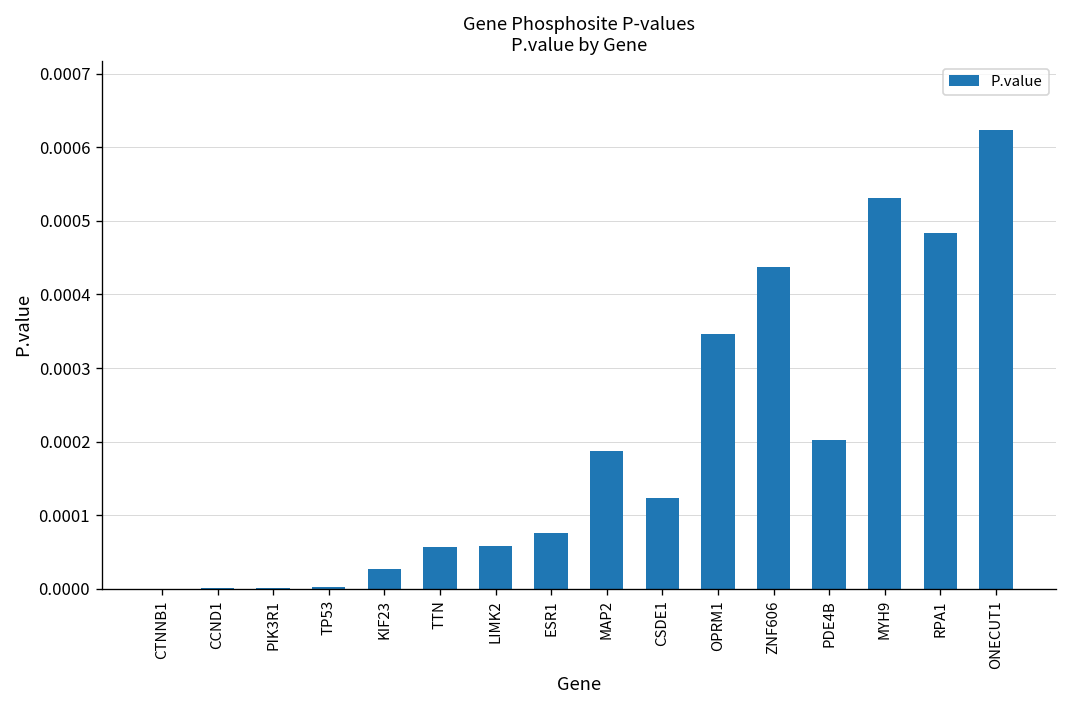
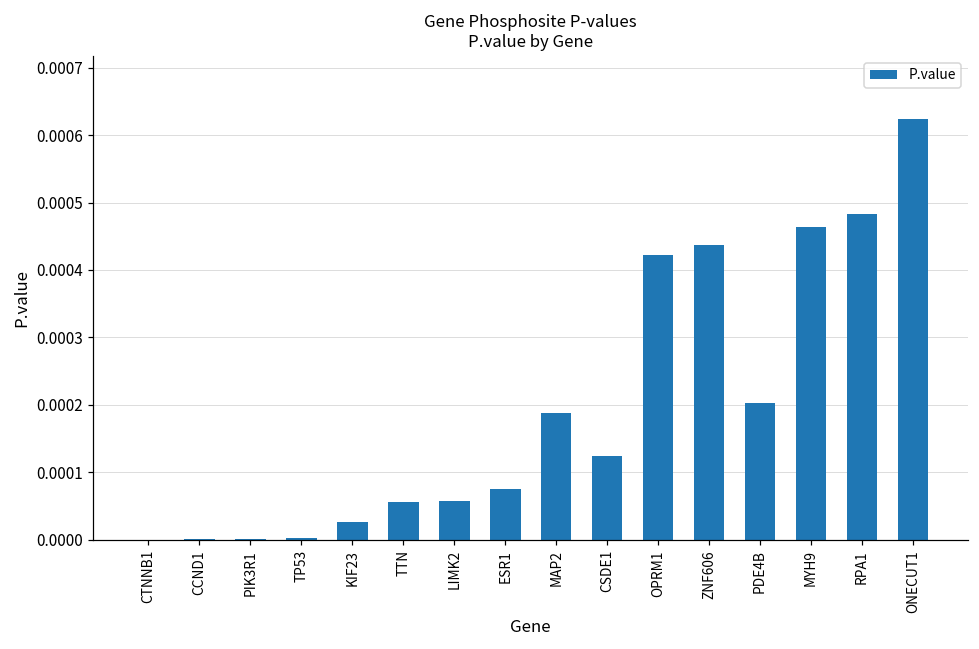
OPRM1: 0.00035 -> 0.00042
MYH9: 0.00053 -> 0.00046
